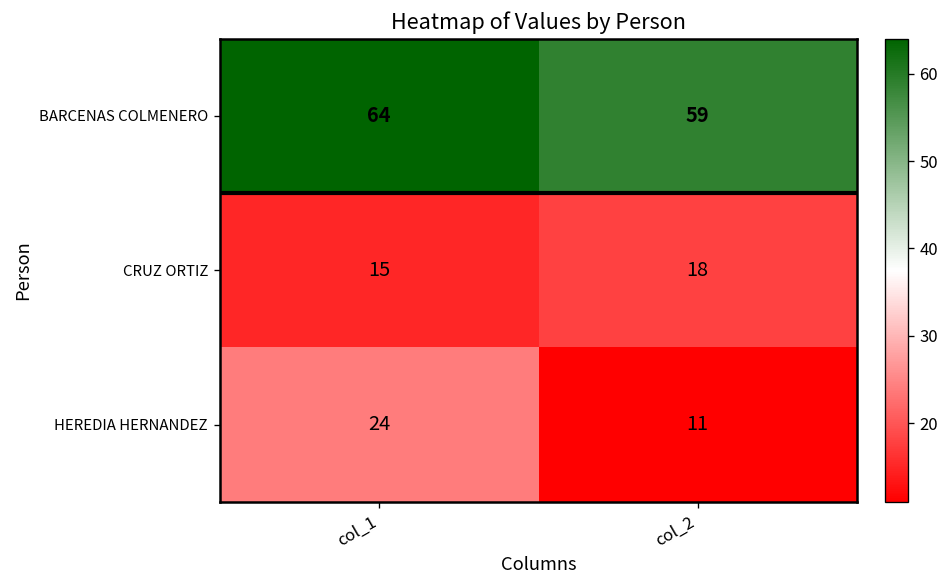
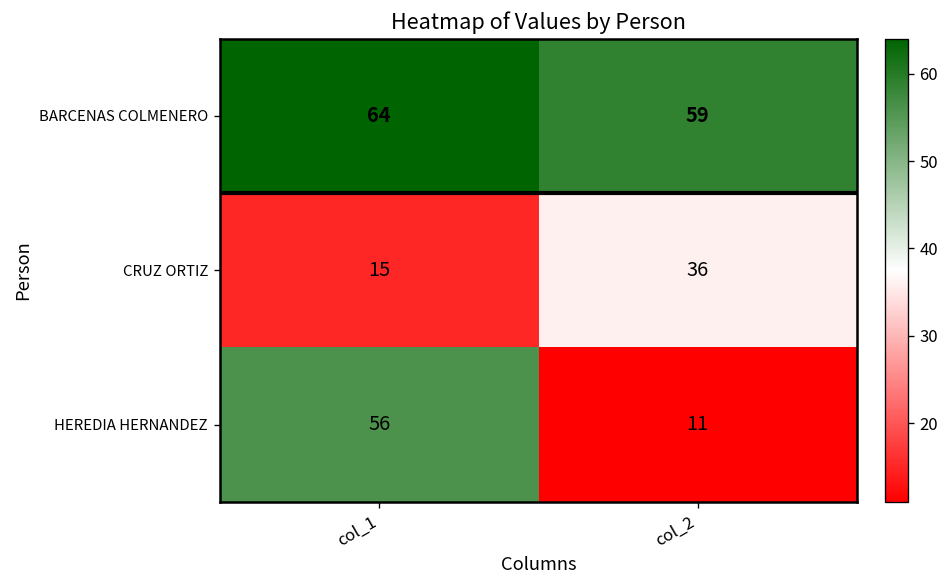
CRUZ ORTIZ, col_2: 18 -> 36
HEREDIA HERNANDEZ, col_1: 24 -> 56
